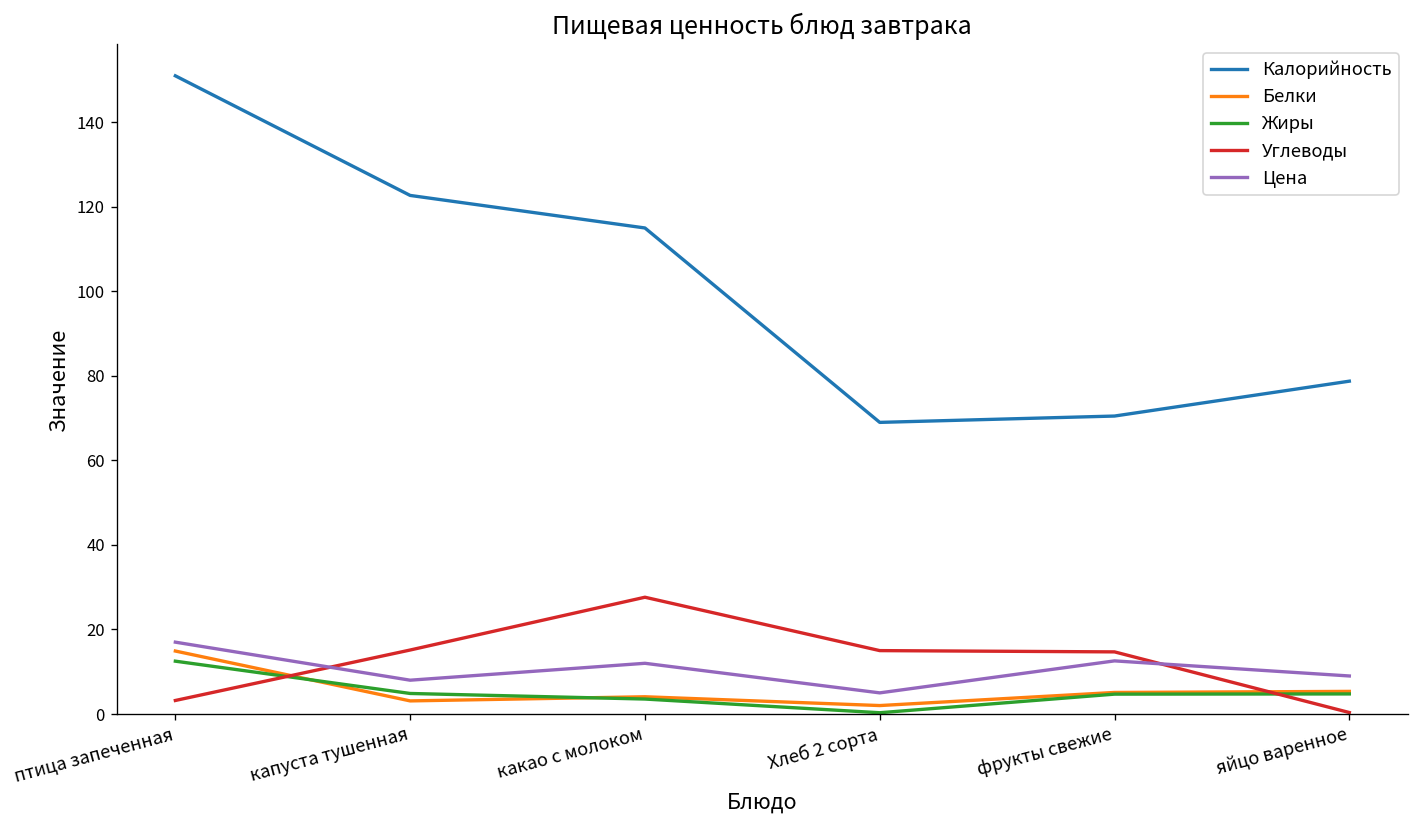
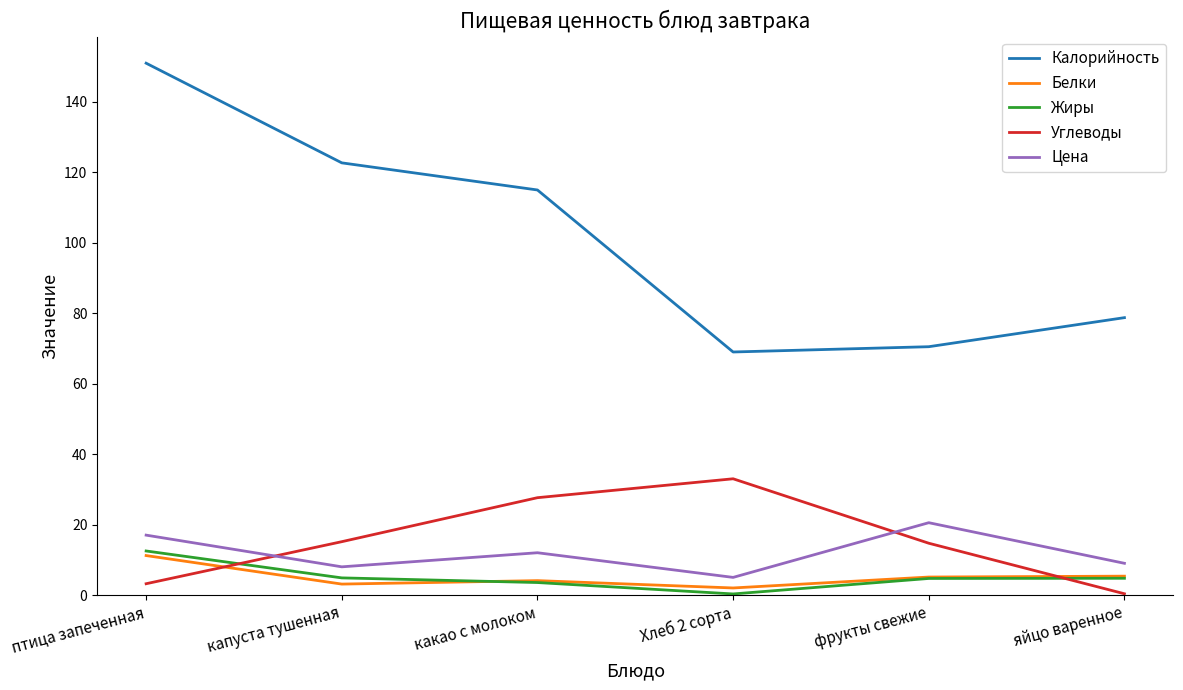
Белки, птица запеченная: 15 -> 11
Углеводы, Хлеб 2 сорта: 15 -> 33
Цена, фрукты свежие: 13 -> 21
